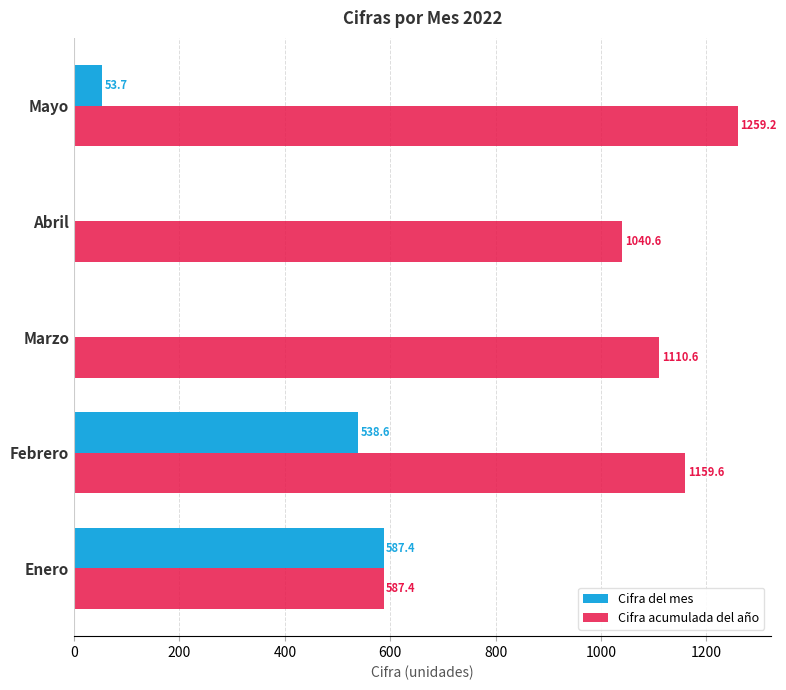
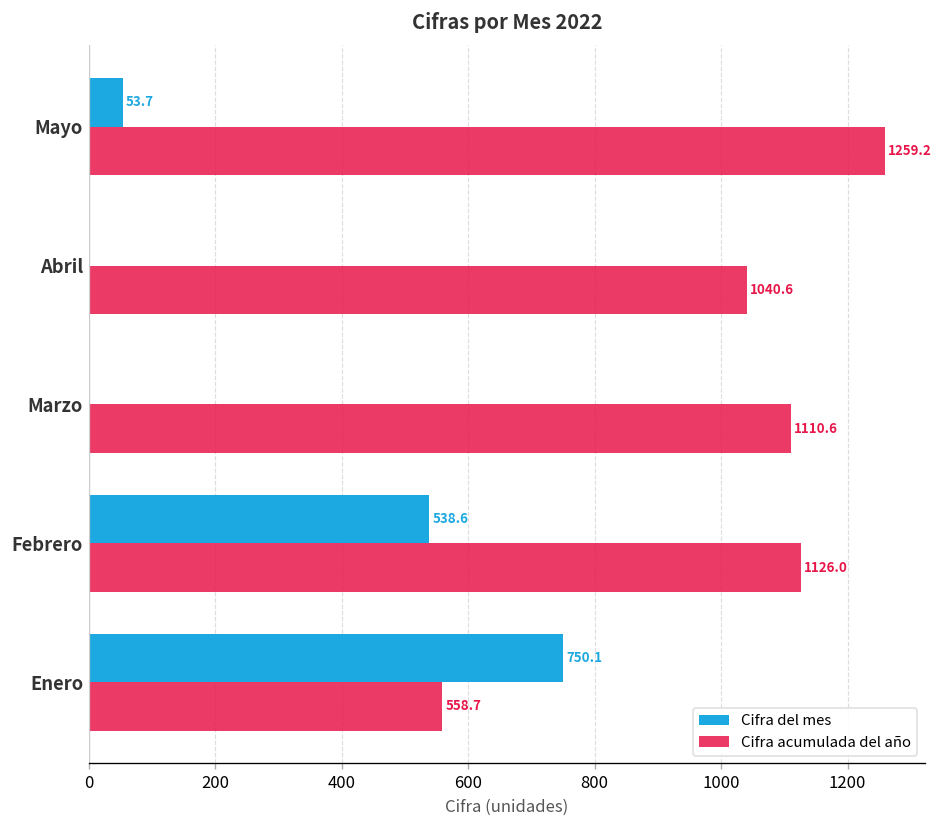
Cifra acumulada del año, Febrero: 1159.6 -> 1126.0
Cifra del mes, Enero: 587.4 -> 750.1
Cifra acumulada del año, Enero: 587.4 -> 558.7
